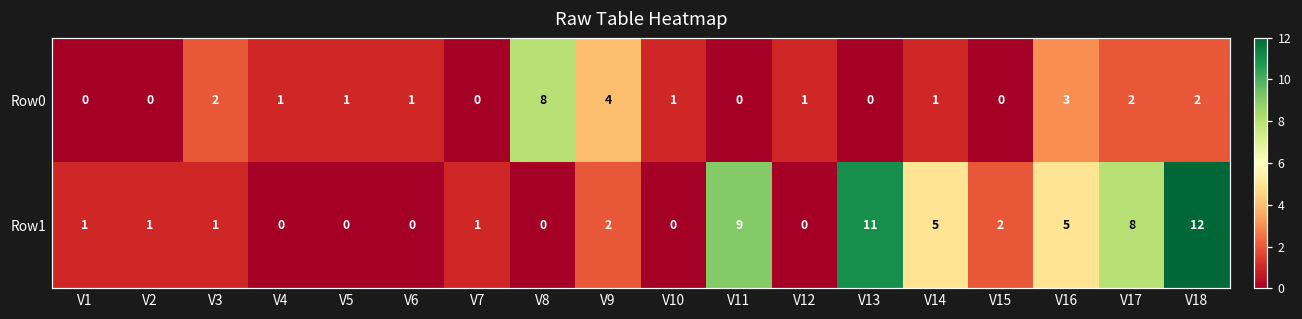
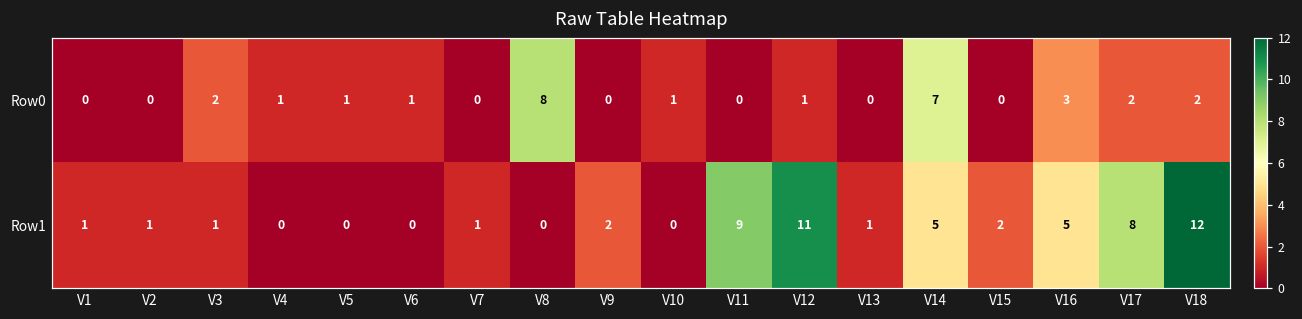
Row0, V9: 4 -> 0
Row0, V14: 1 -> 7
Row1, V12: 0 -> 11
Row1, V13: 11 -> 1
